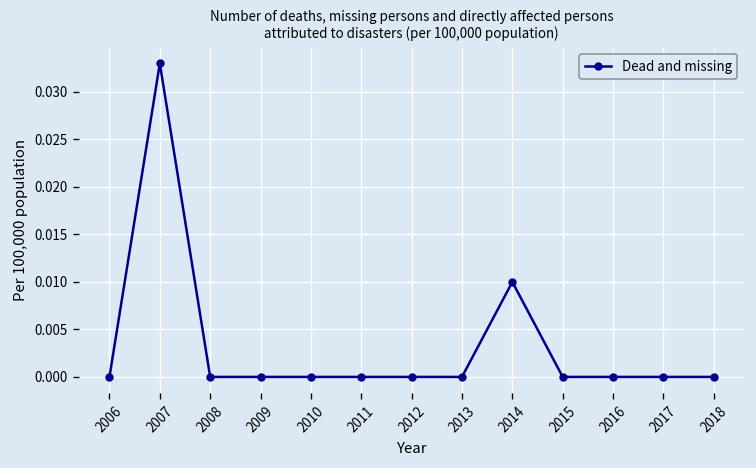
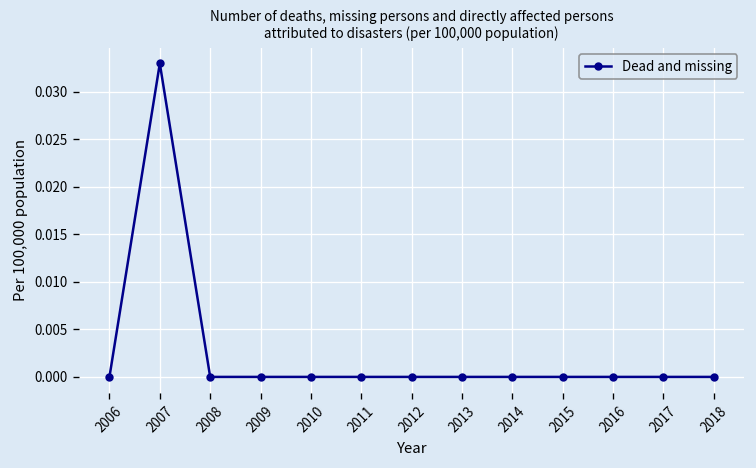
2014: 0.01 -> 0.00
